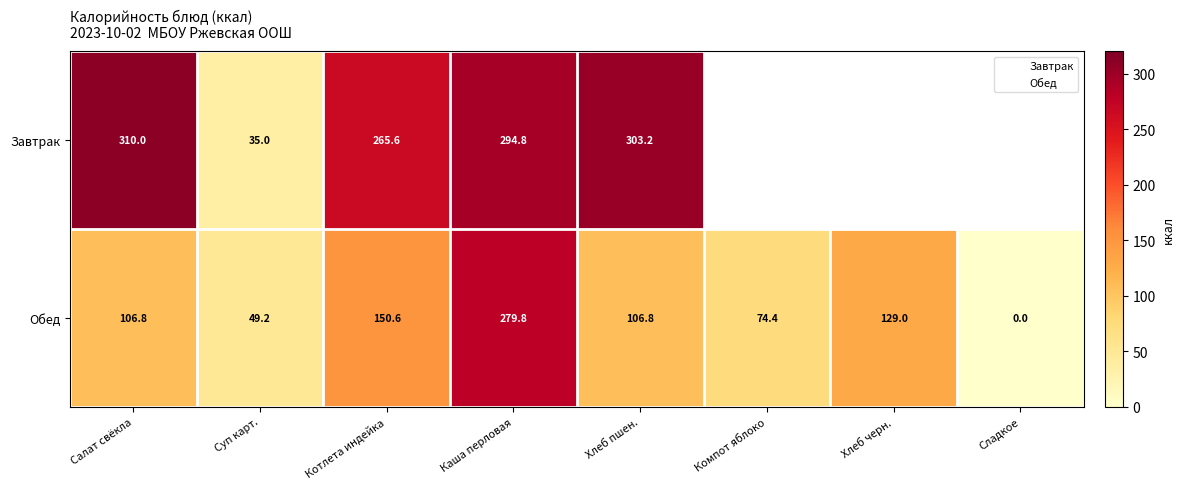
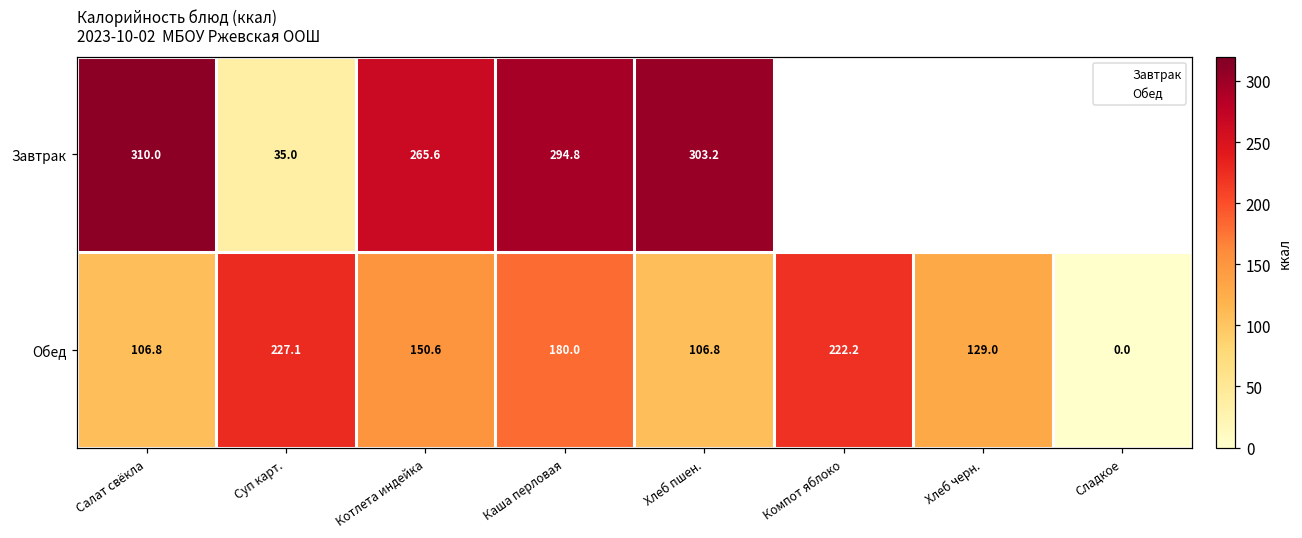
Обед, Суп карт.: 49.2 -> 227.1
Обед, Каша перловая: 279.8 -> 180.0
Обед, Компот яблоко: 74.4 -> 222.2
